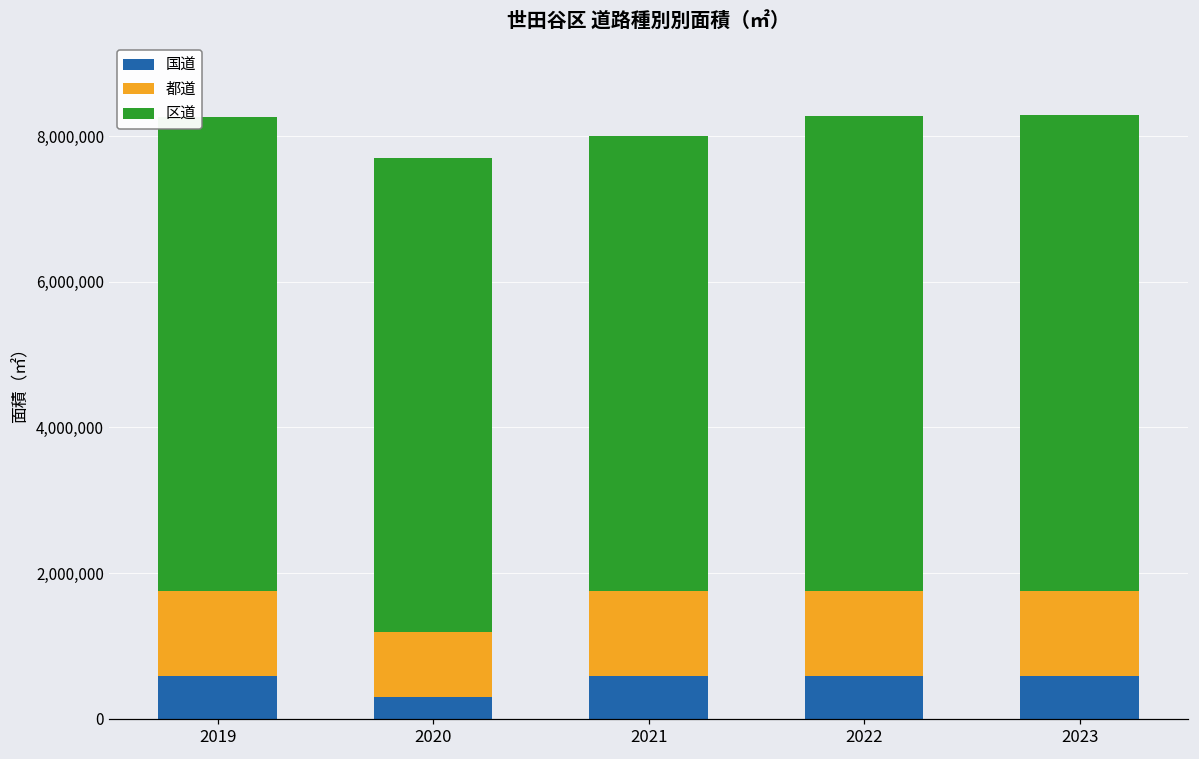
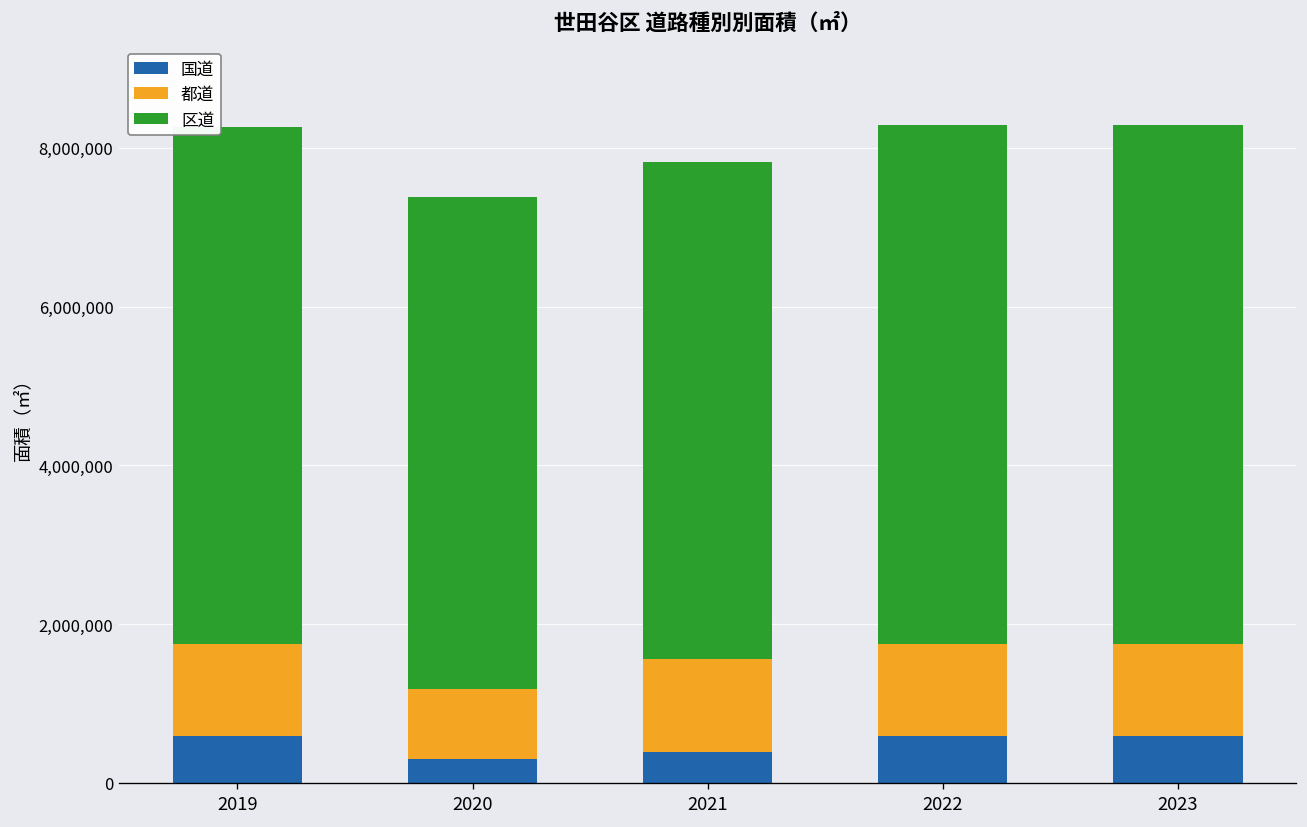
区道, 2020: 6,500,000 -> 6,200,000
国道, 2021: 600,000 -> 400,000
